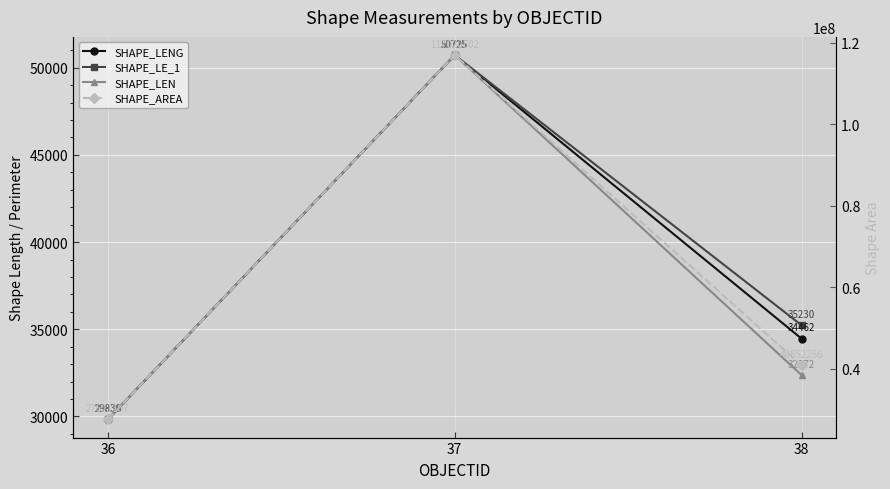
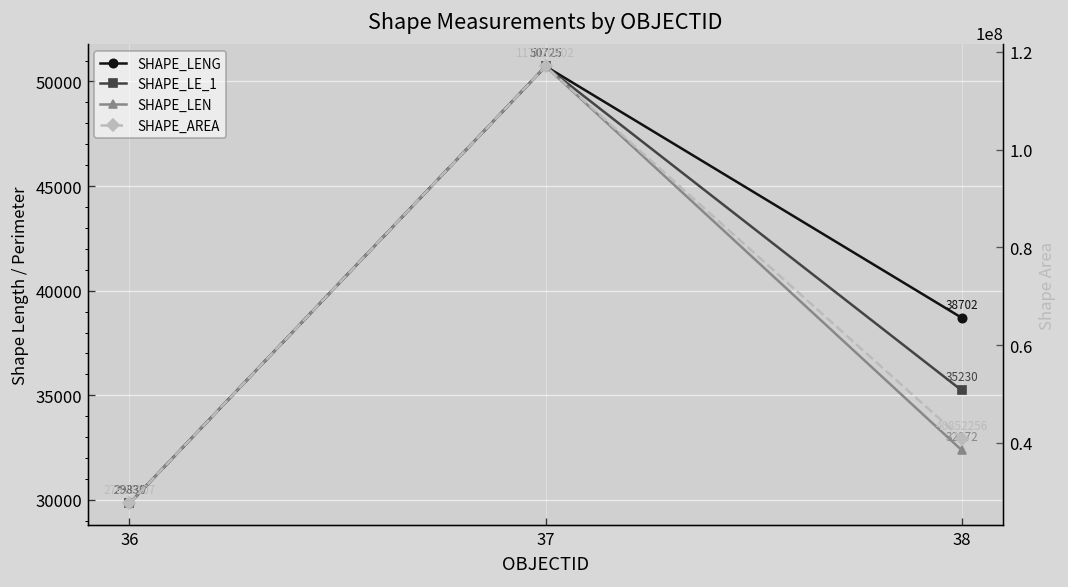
SHAPE_LENG, 38: 34462 -> 38702
